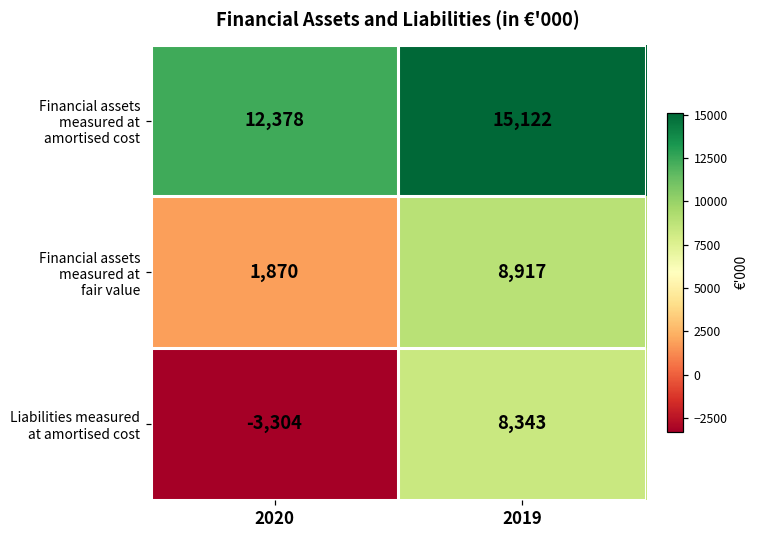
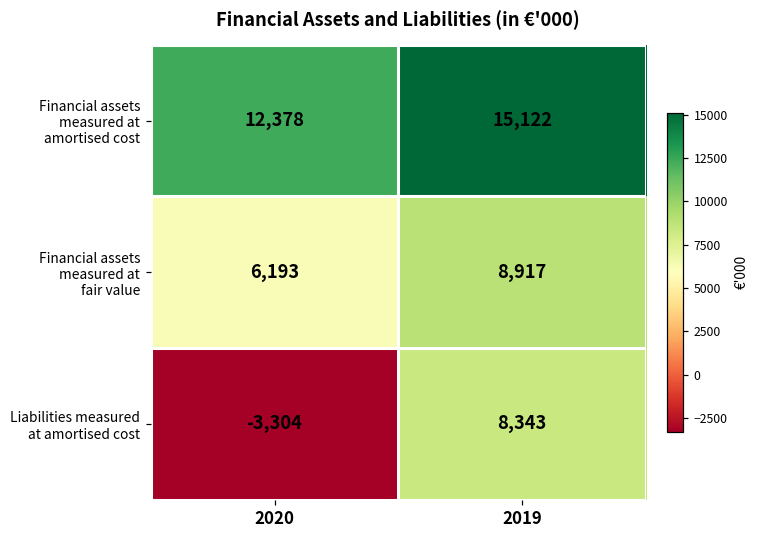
Financial assets measured at fair value, 2020: 1,870 -> 6,193
